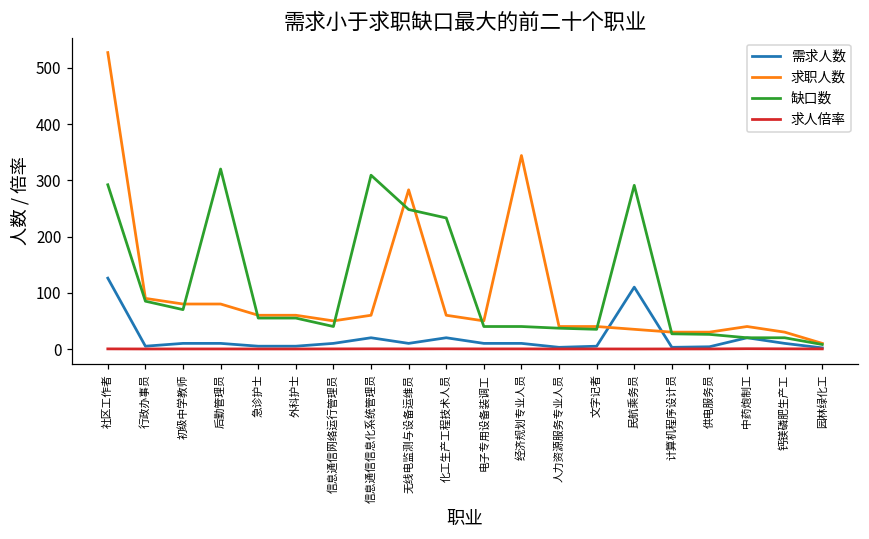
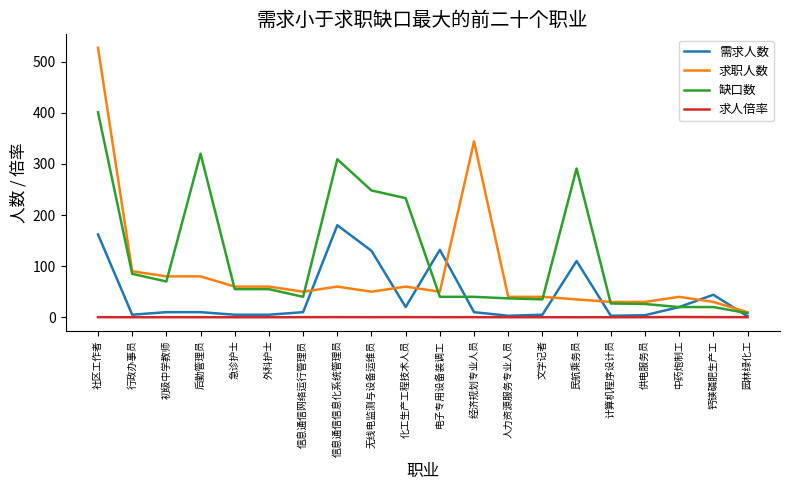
需求人数, 社区工作者: 130 -> 160
缺口数, 社区工作者: 290 -> 400
需求人数, 信息通信信息化系统管理员: 20 -> 180
需求人数, 无线电监测与设备运维员: 10 -> 130
求职人数, 无线电监测与设备运维员: 280 -> 50
需求人数, 电子专用设备装调工: 10 -> 130
需求人数, 钙镁磷肥生产工: 10 -> 40
